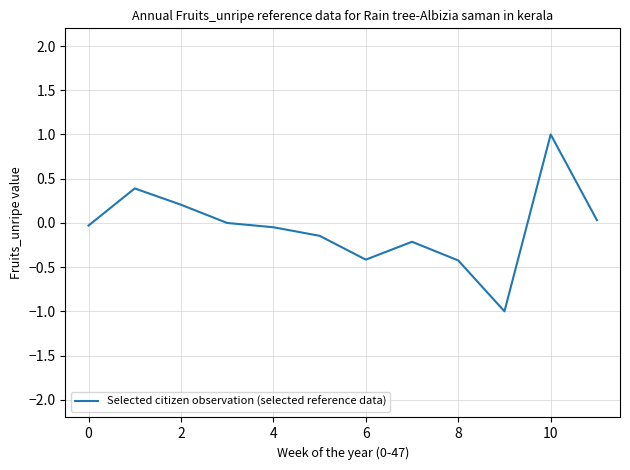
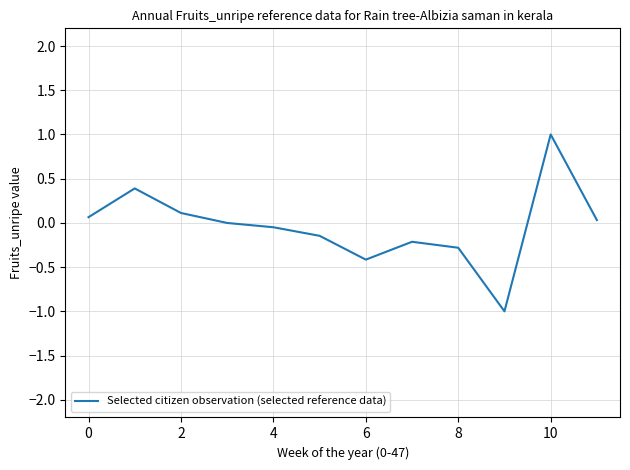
0: 0.0 -> 0.1
2: 0.2 -> 0.1
8: -0.4 -> -0.3
